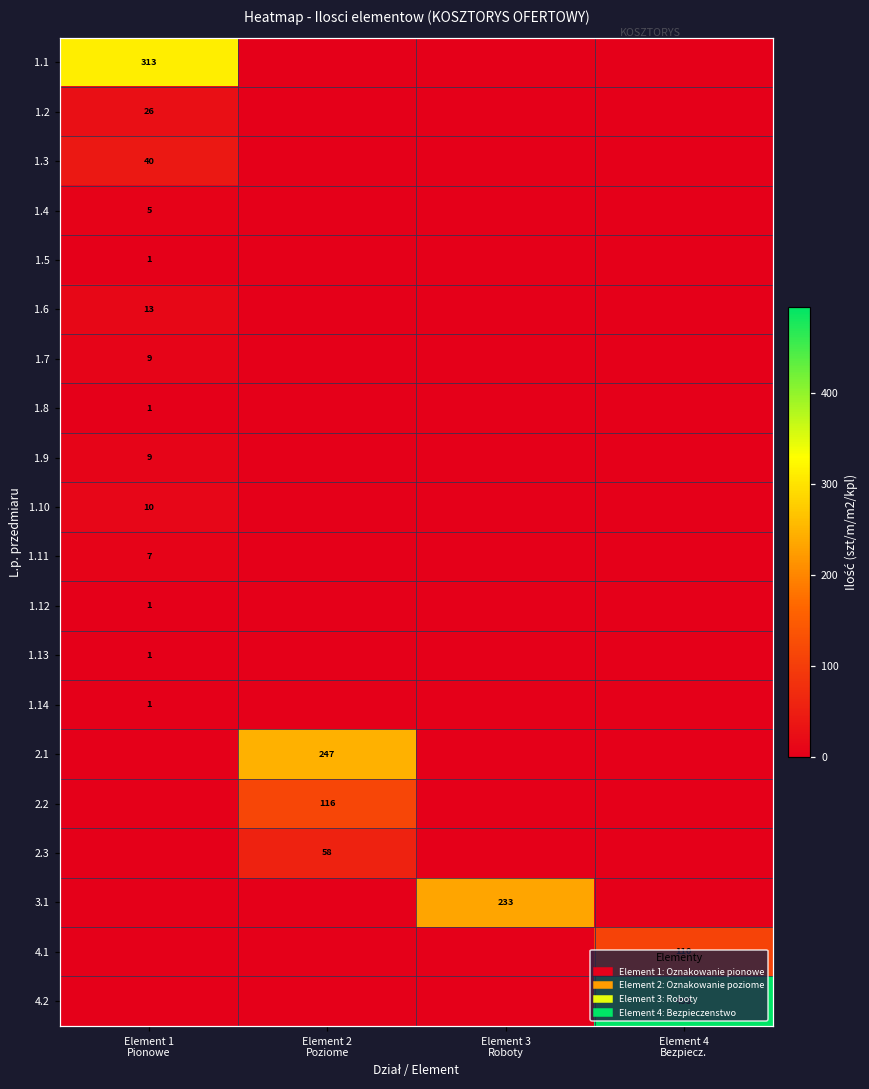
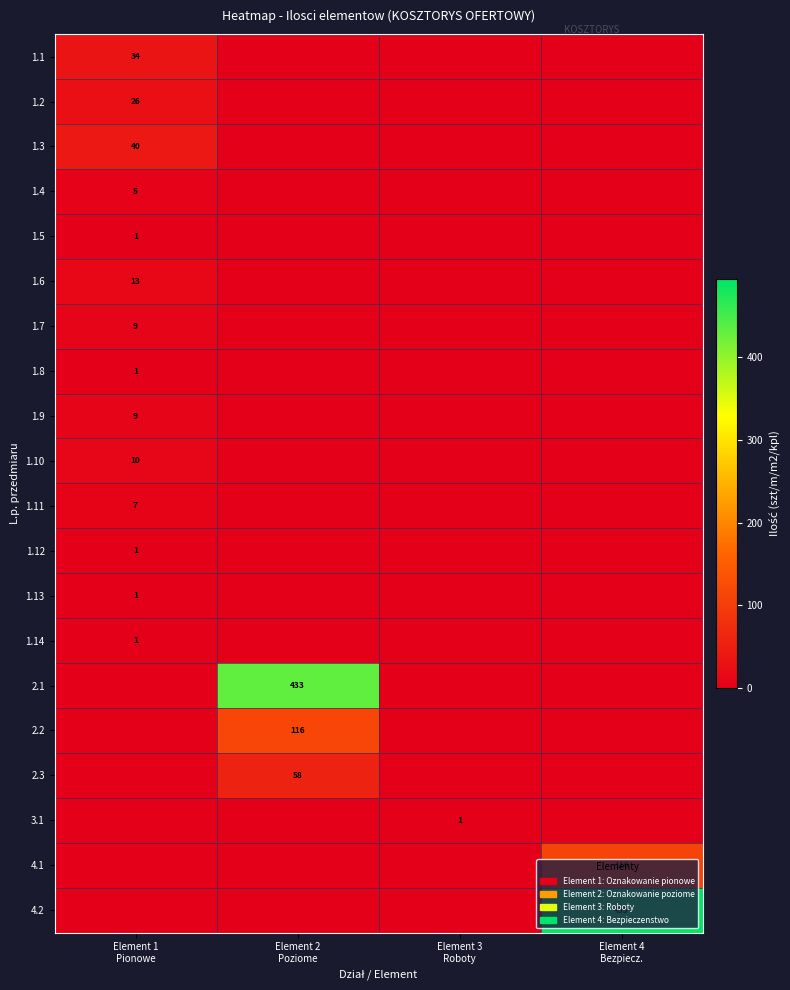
1.1, Element 1 Pionowe: 313 -> 34
2.1, Element 2 Poziome: 247 -> 433
3.1, Element 3 Roboty: 233 -> 1
